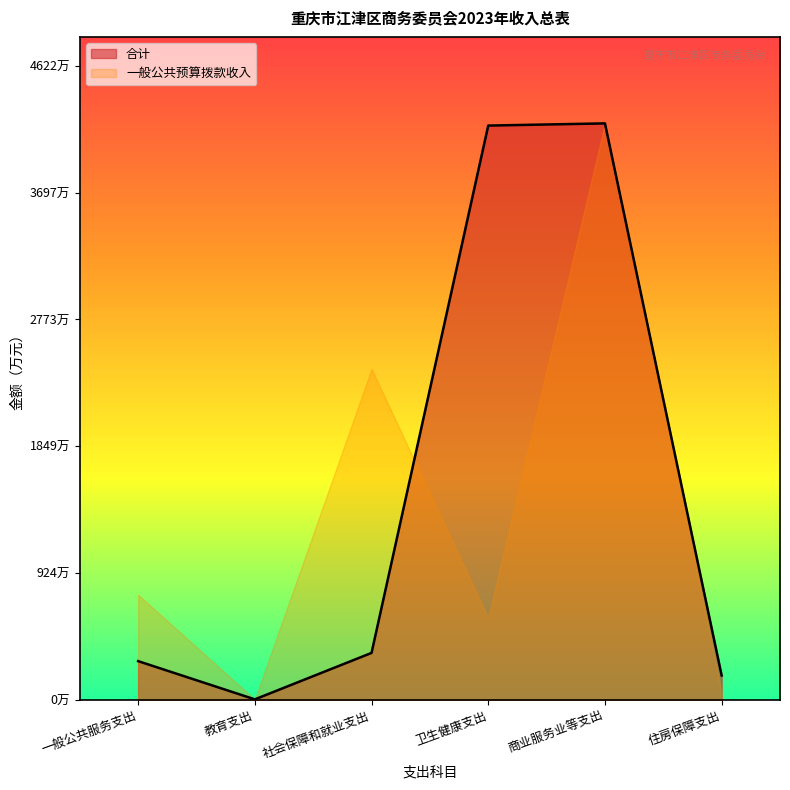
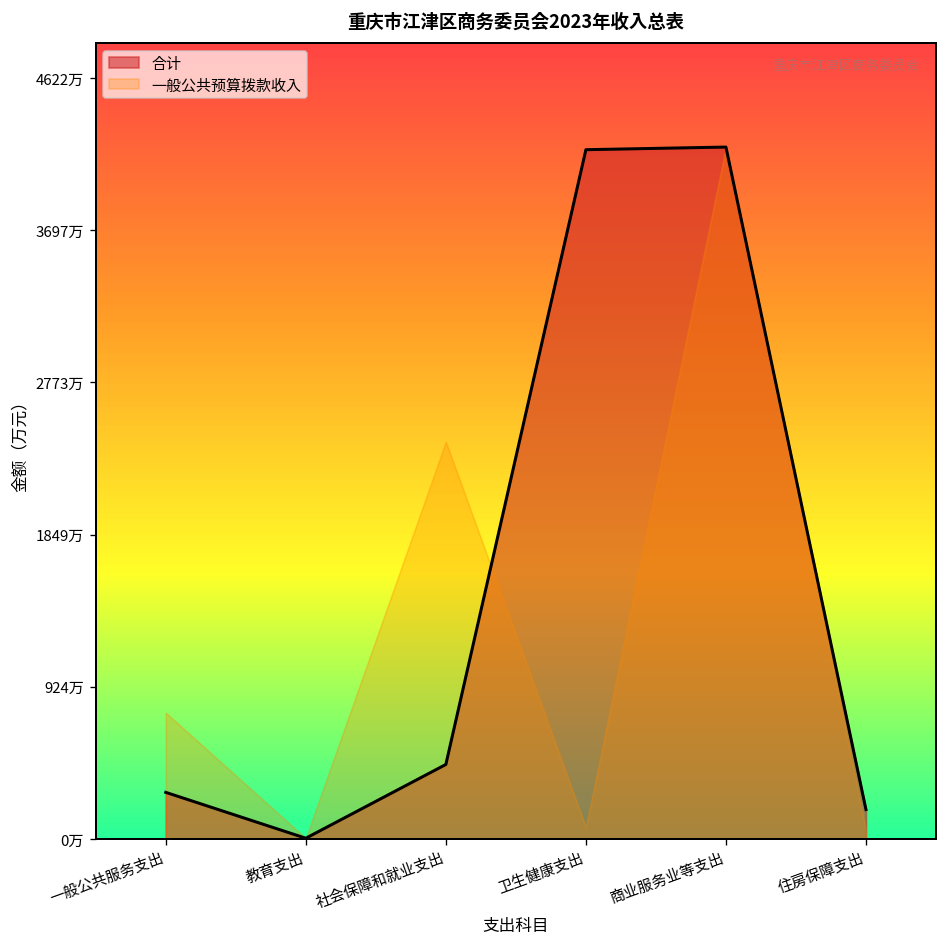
合计, 社会保障和就业支出: 340万 -> 450万
一般公共预算拨款收入, 卫生健康支出: 600万 -> 70万
